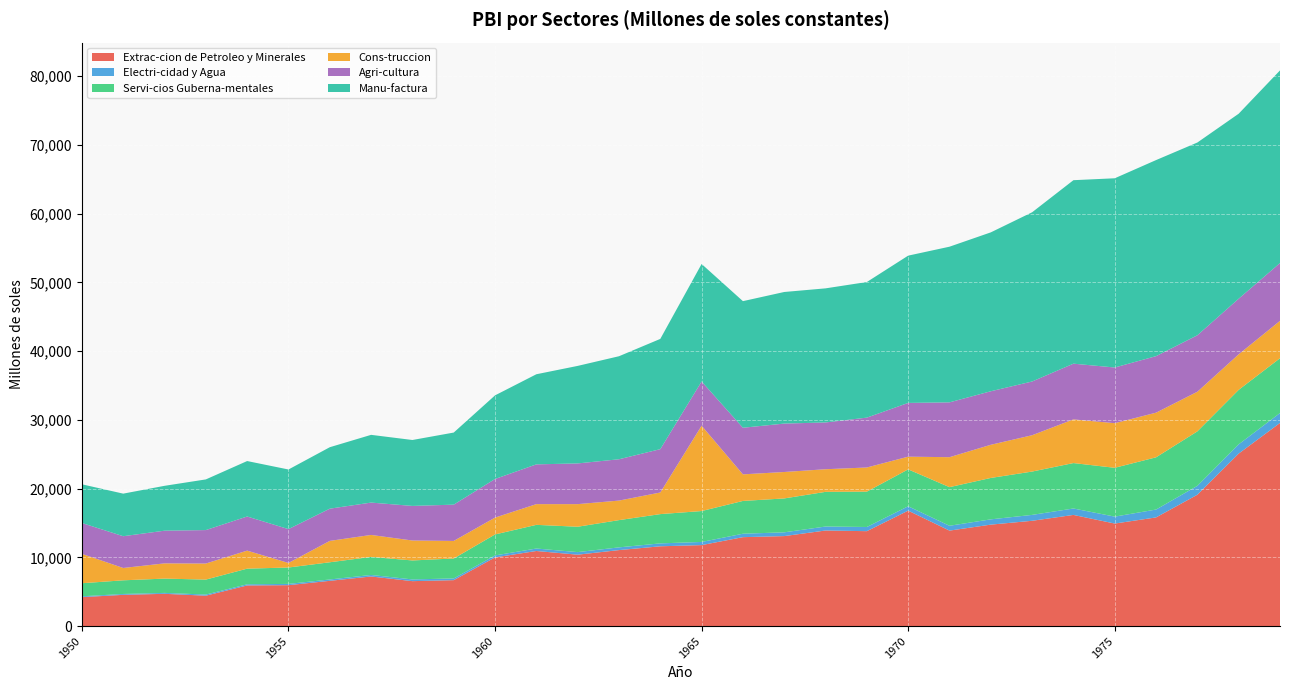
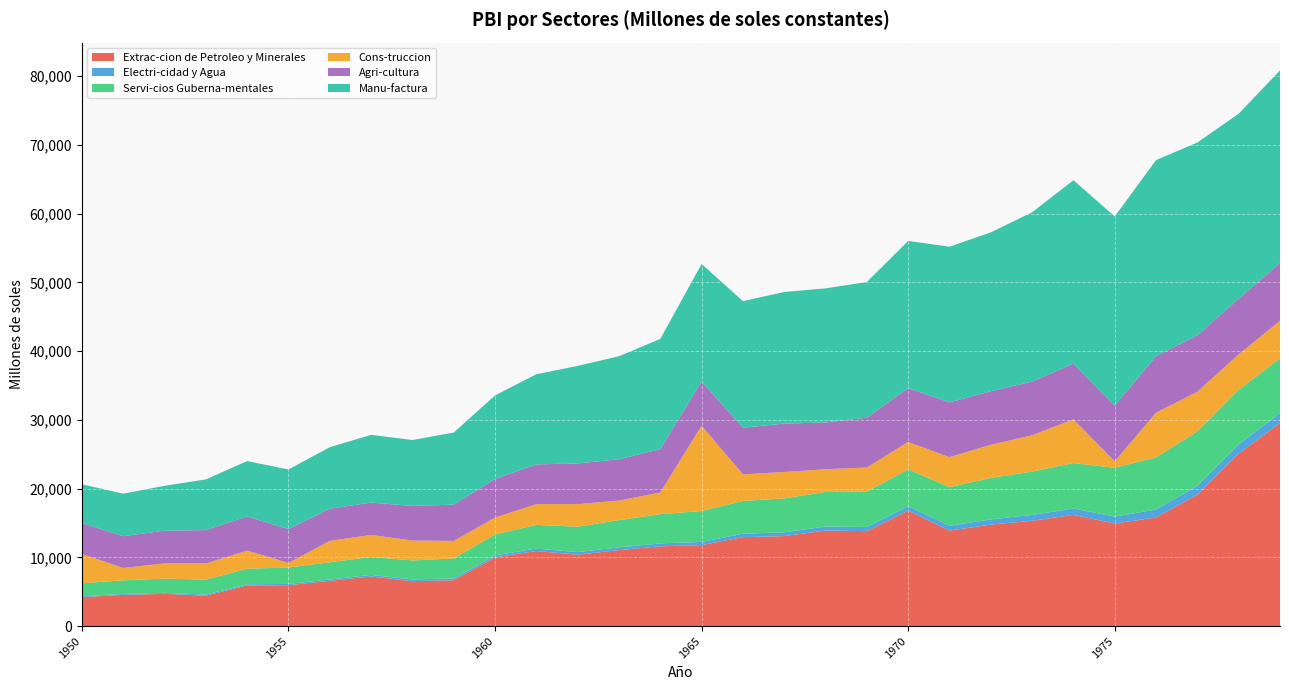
Cons-truccion, 1970: 2,000 -> 4,000
Cons-truccion, 1975: 6,000 -> 1,000
